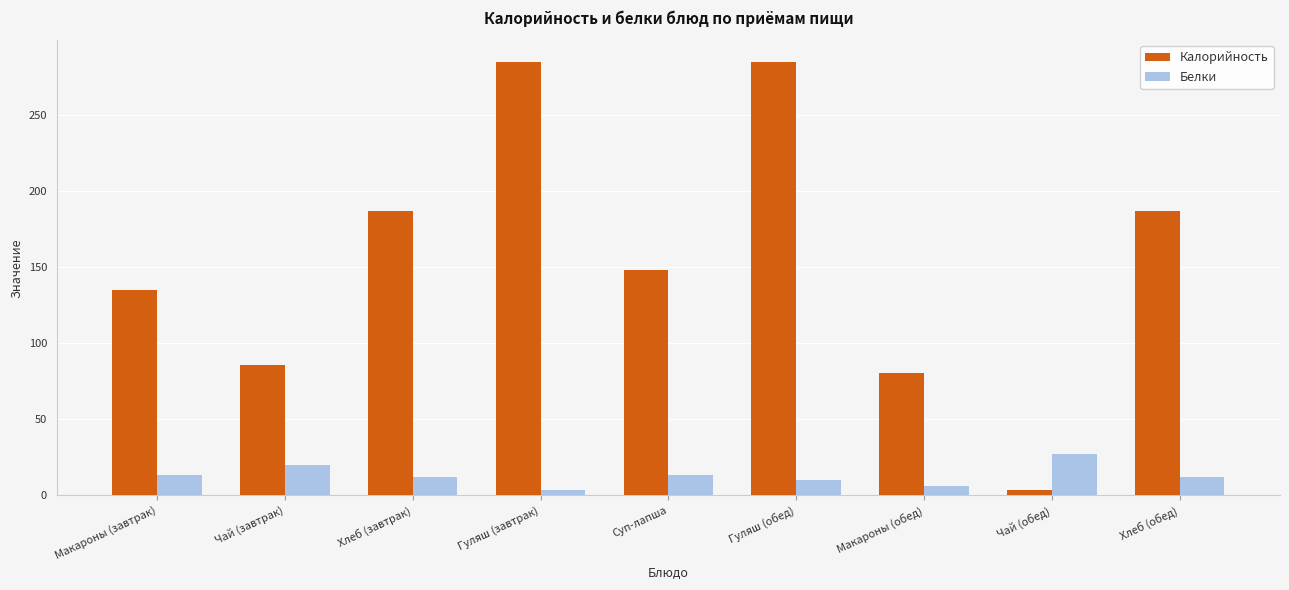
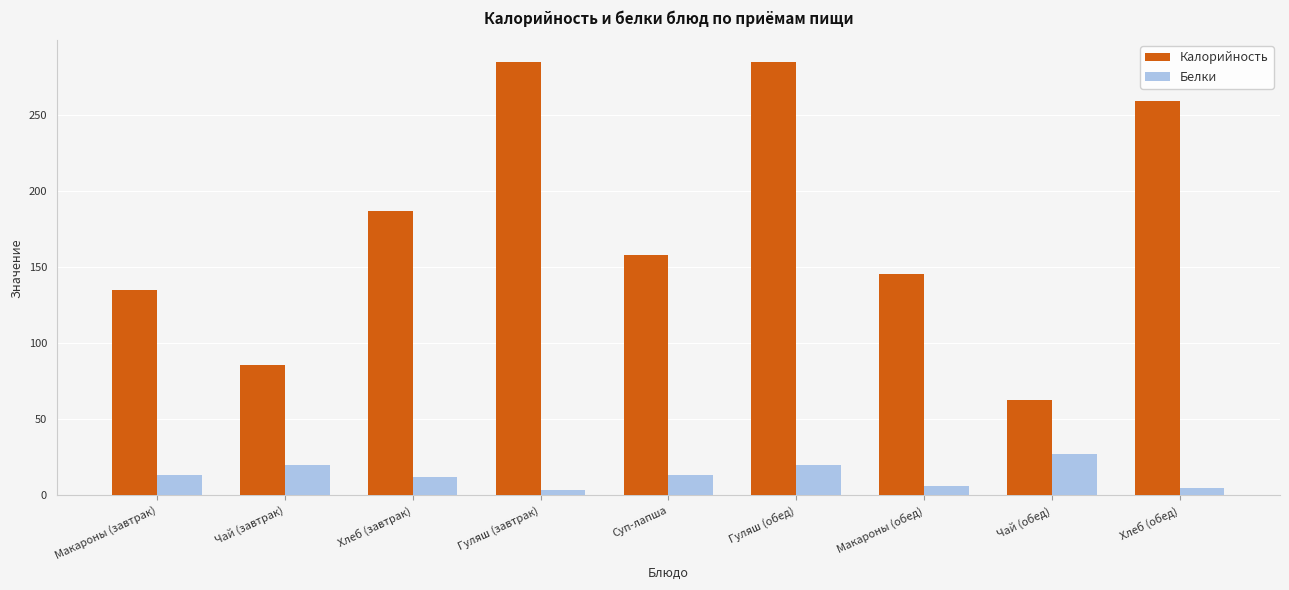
Калорийность, Суп-лапша: 148 -> 158
Белки, Гуляш (обед): 10 -> 20
Калорийность, Макароны (обед): 80 -> 145
Калорийность, Чай (обед): 4 -> 63
Калорийность, Хлеб (обед): 187 -> 260
Белки, Хлеб (обед): 12 -> 5
